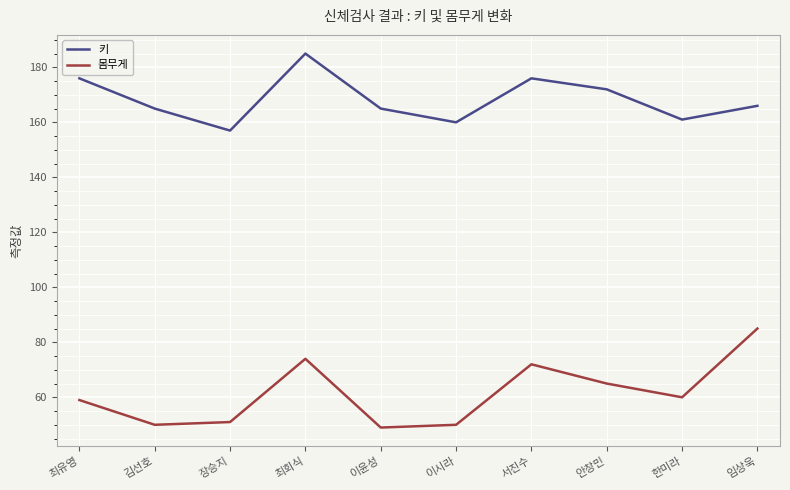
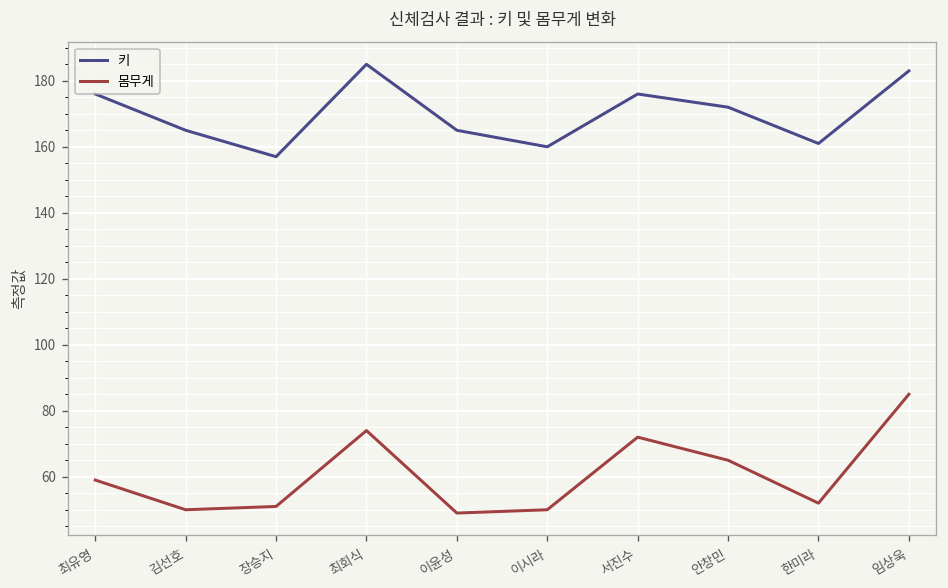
몸무게, 한미라: 60 -> 52
키, 임상욱: 166 -> 183
